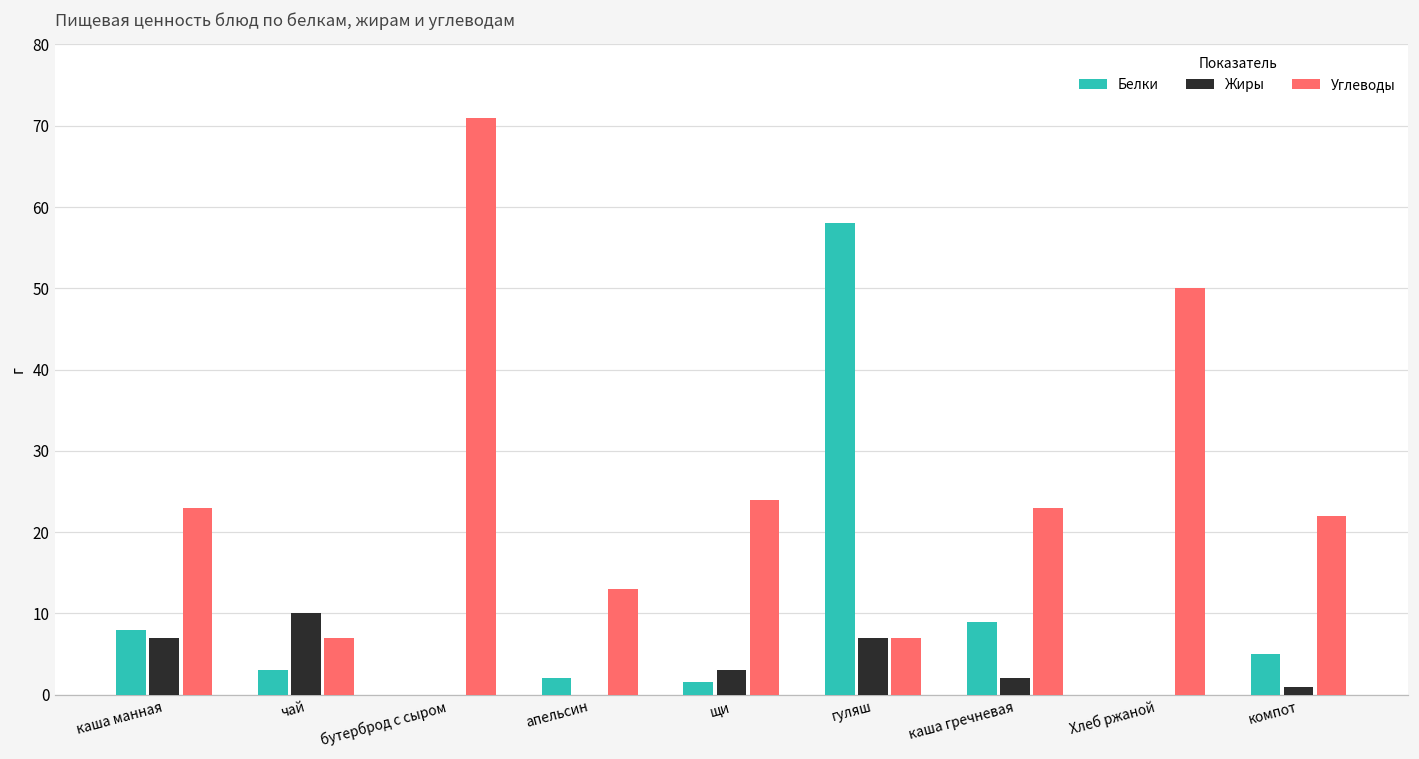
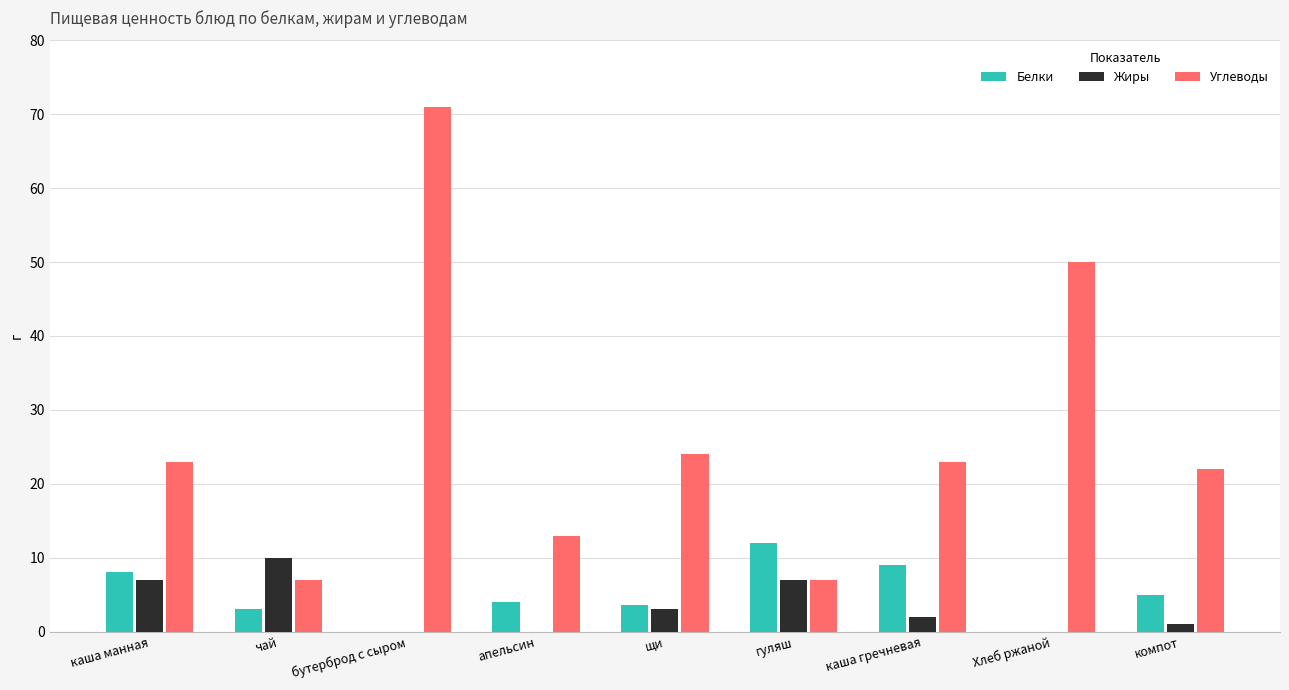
Белки, апельсин: 2 -> 4
Белки, щи: 2 -> 4
Белки, гуляш: 58 -> 12
